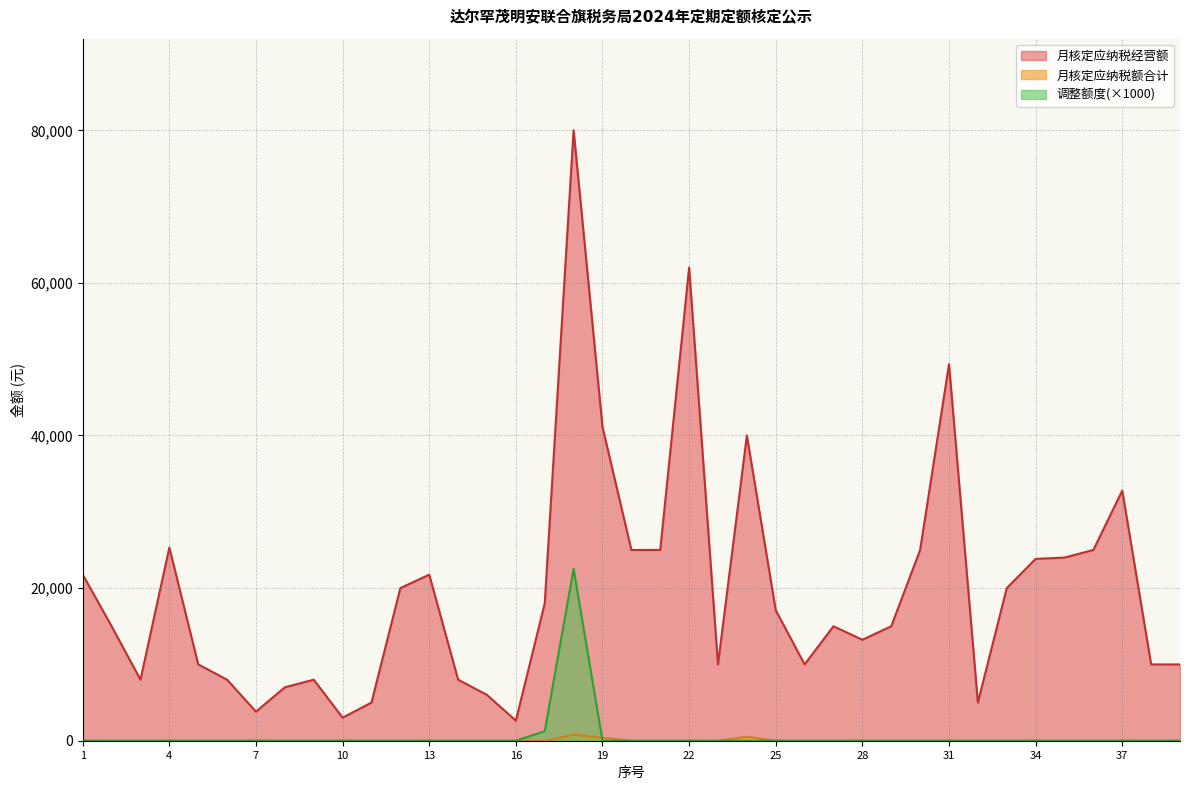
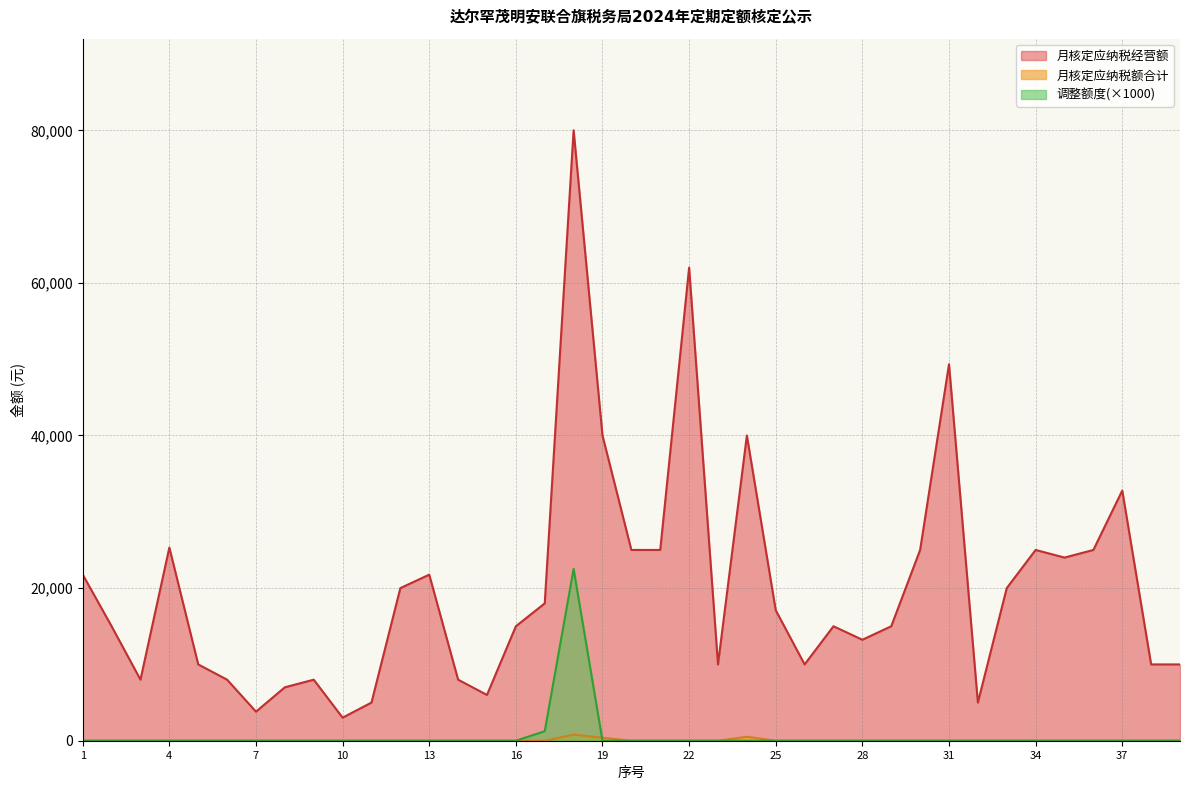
月核定应纳税经营额, 16: 3,000 -> 15,000
月核定应纳税经营额, 19: 41,000 -> 40,000
月核定应纳税经营额, 34: 24,000 -> 25,000
